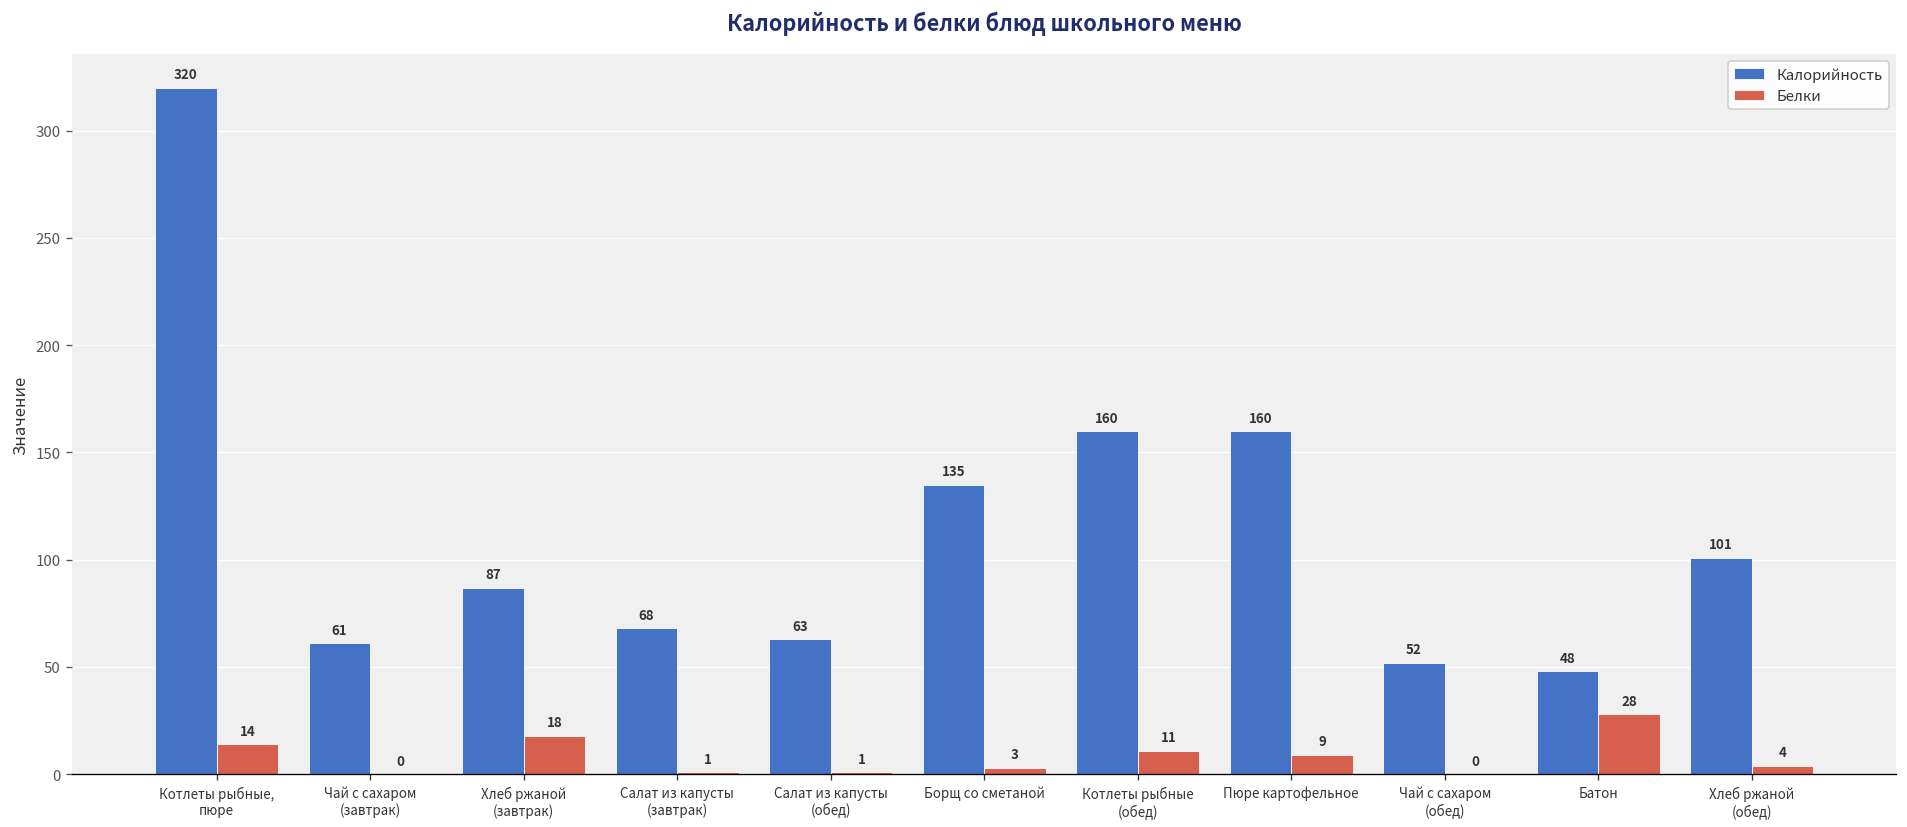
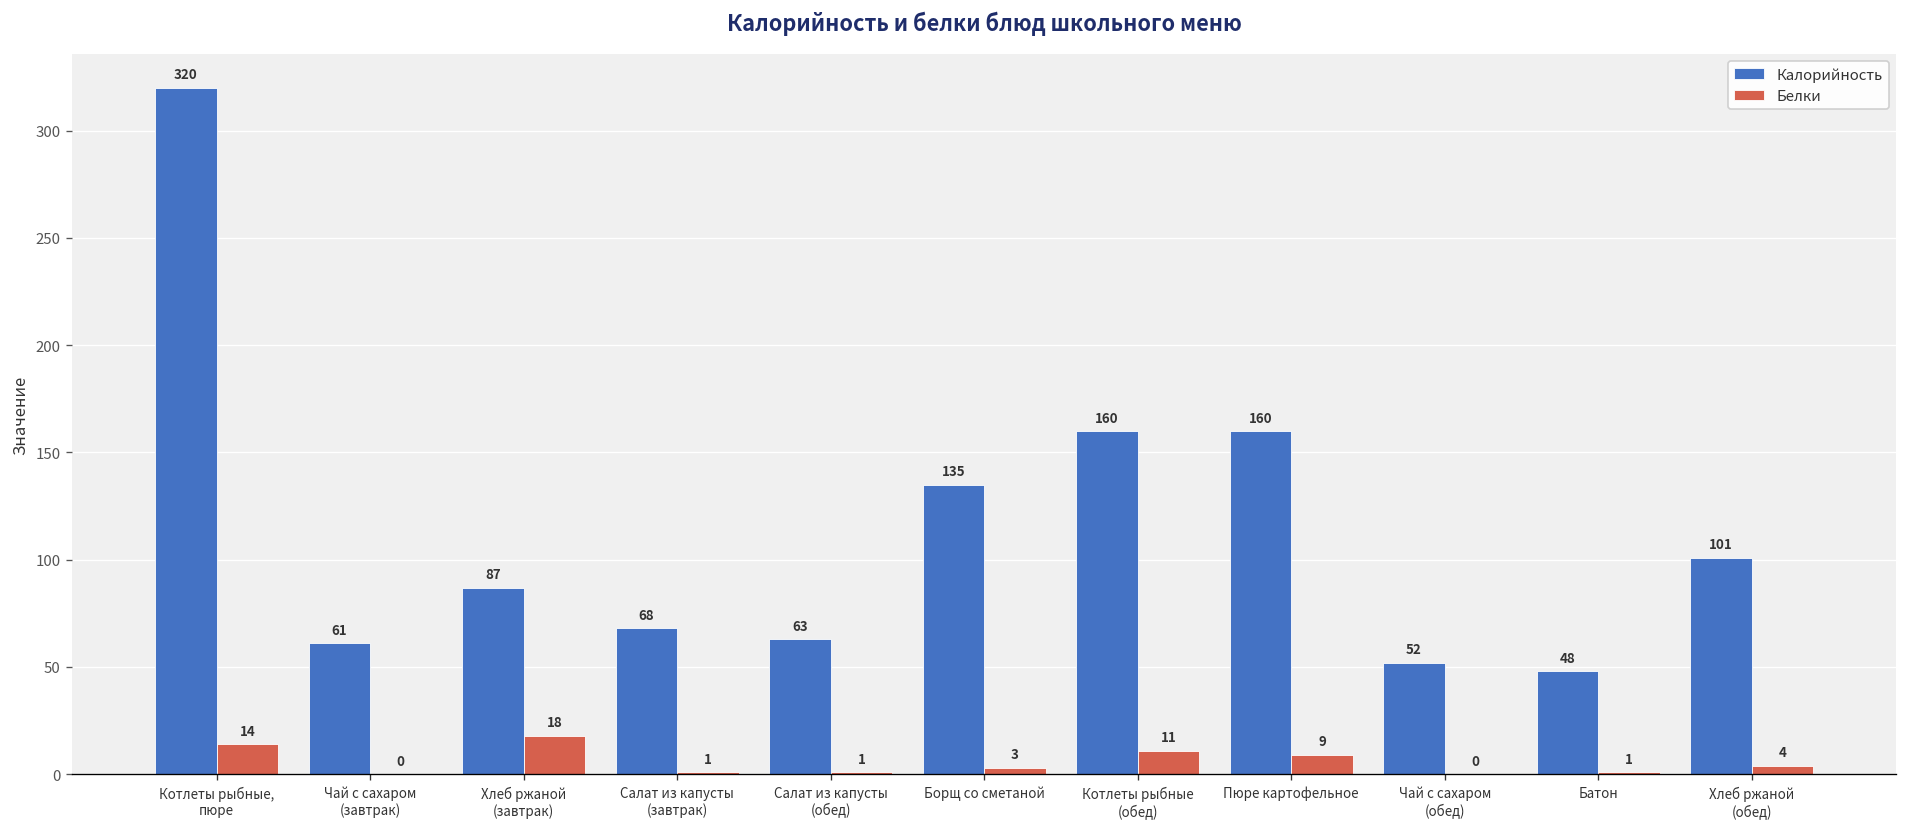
Белки, Батон: 28 -> 1
